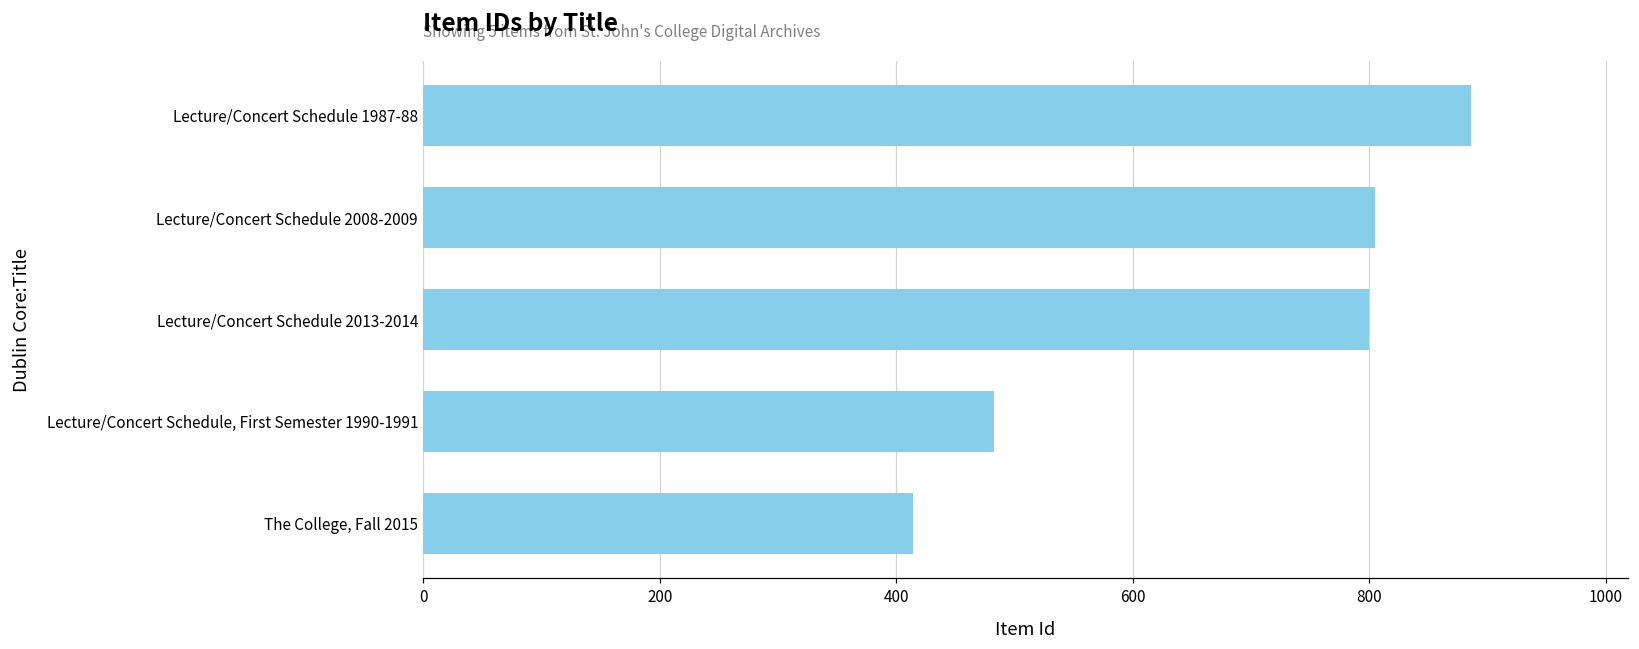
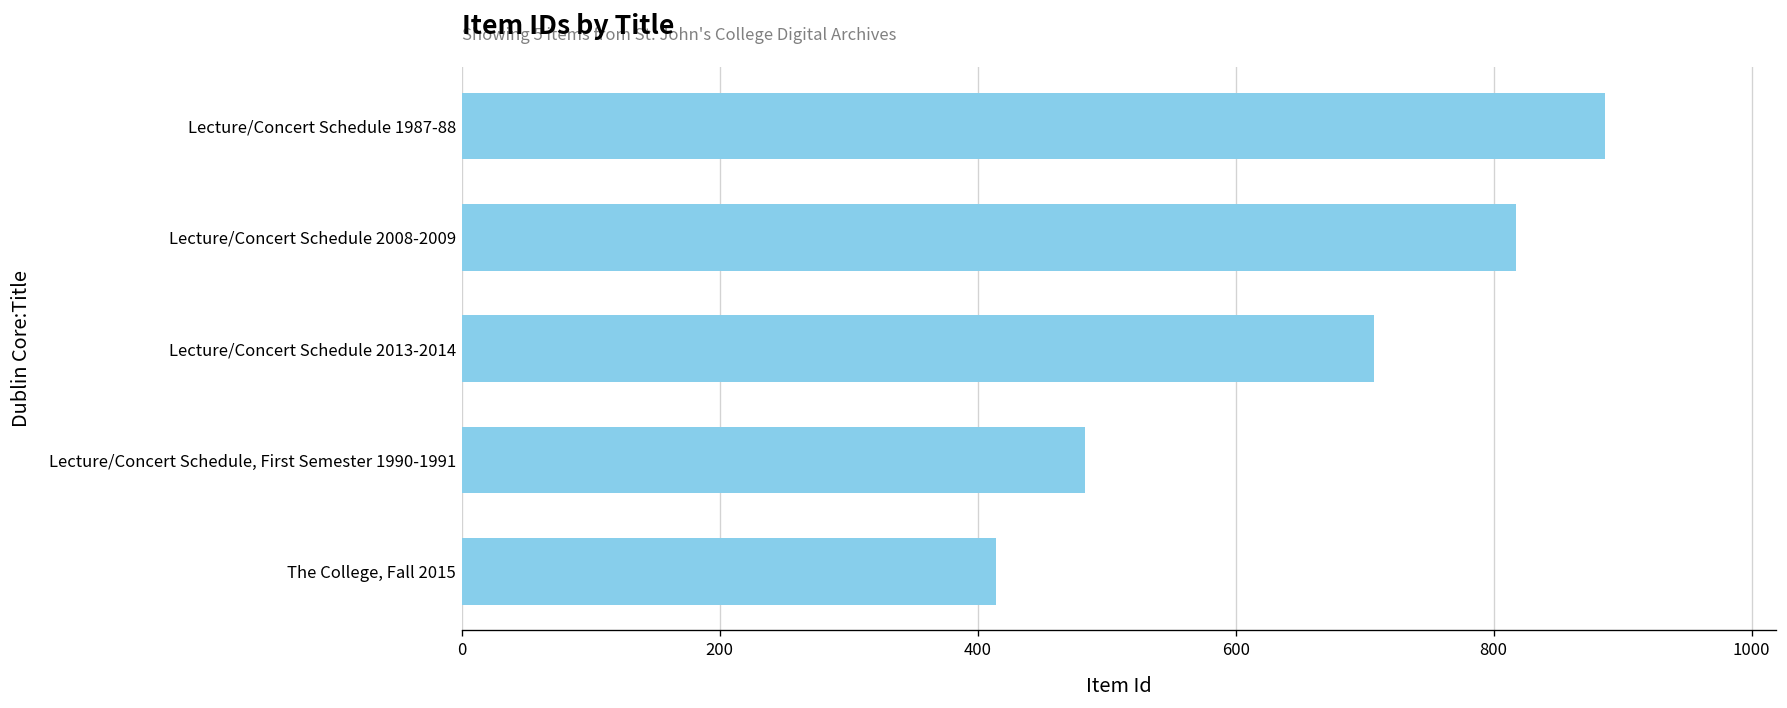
Lecture/Concert Schedule 2008-2009: 805 -> 817
Lecture/Concert Schedule 2013-2014: 800 -> 707
